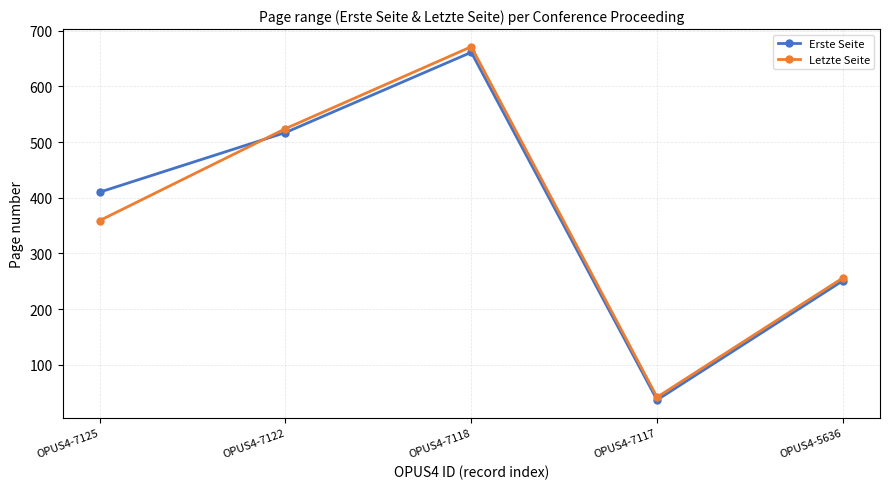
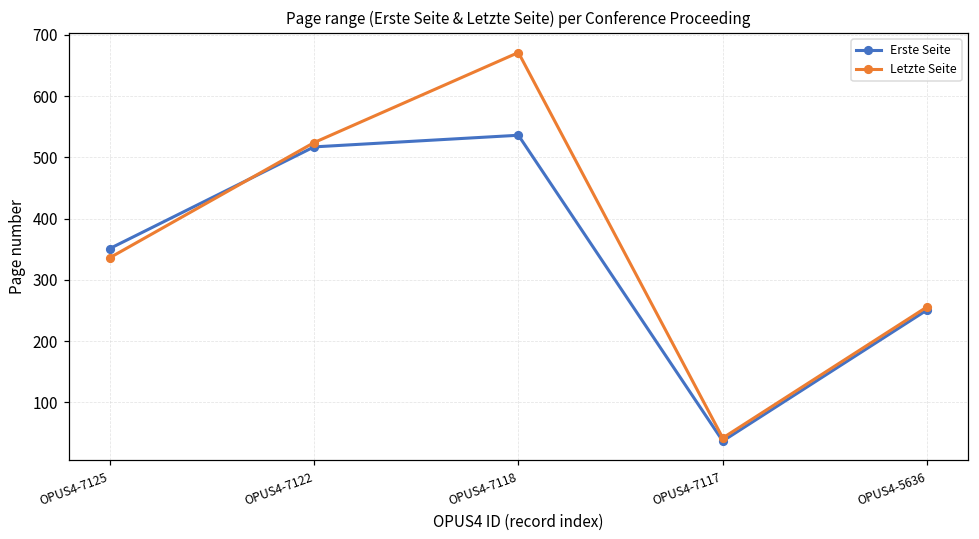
Erste Seite, OPUS4-7125: 410 -> 350
Letzte Seite, OPUS4-7125: 360 -> 340
Erste Seite, OPUS4-7118: 660 -> 540
